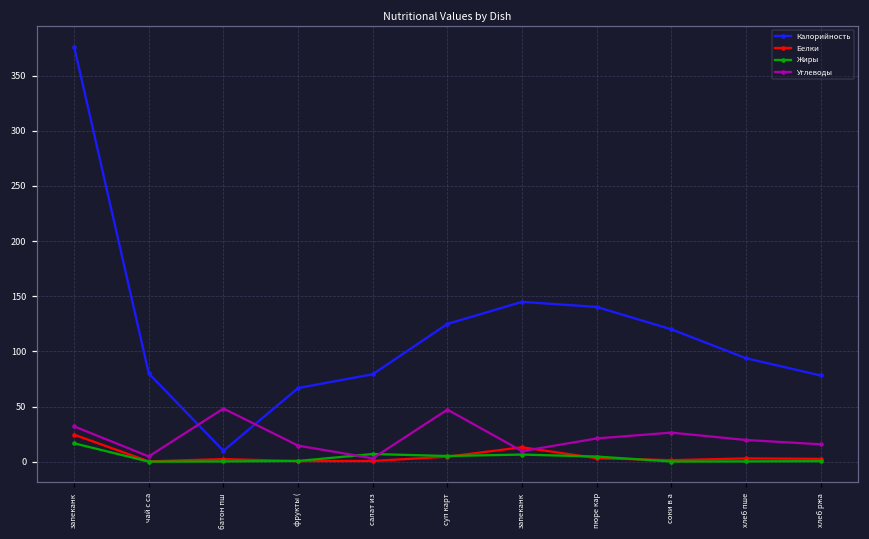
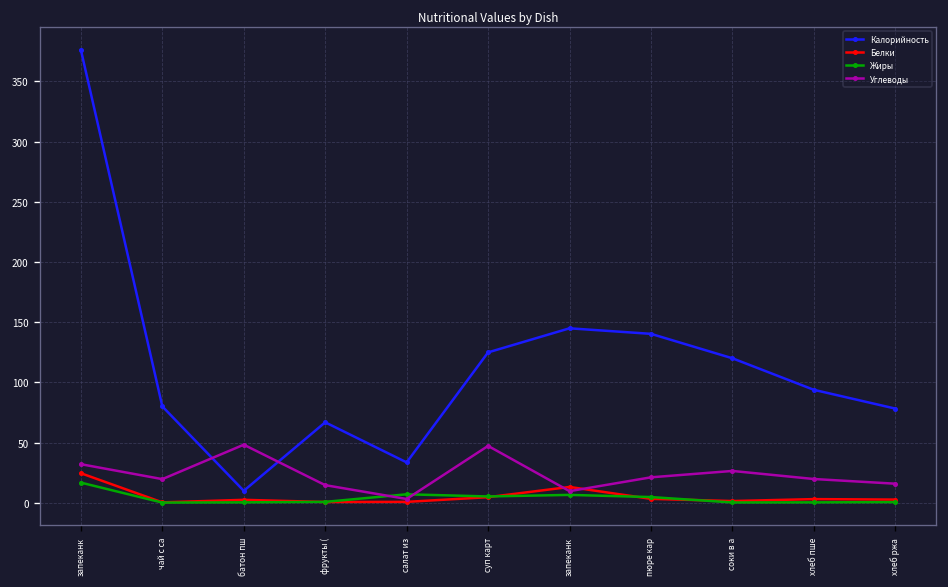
Углеводы, чай с са: 5 -> 20
Калорийность, салат из: 79 -> 34
